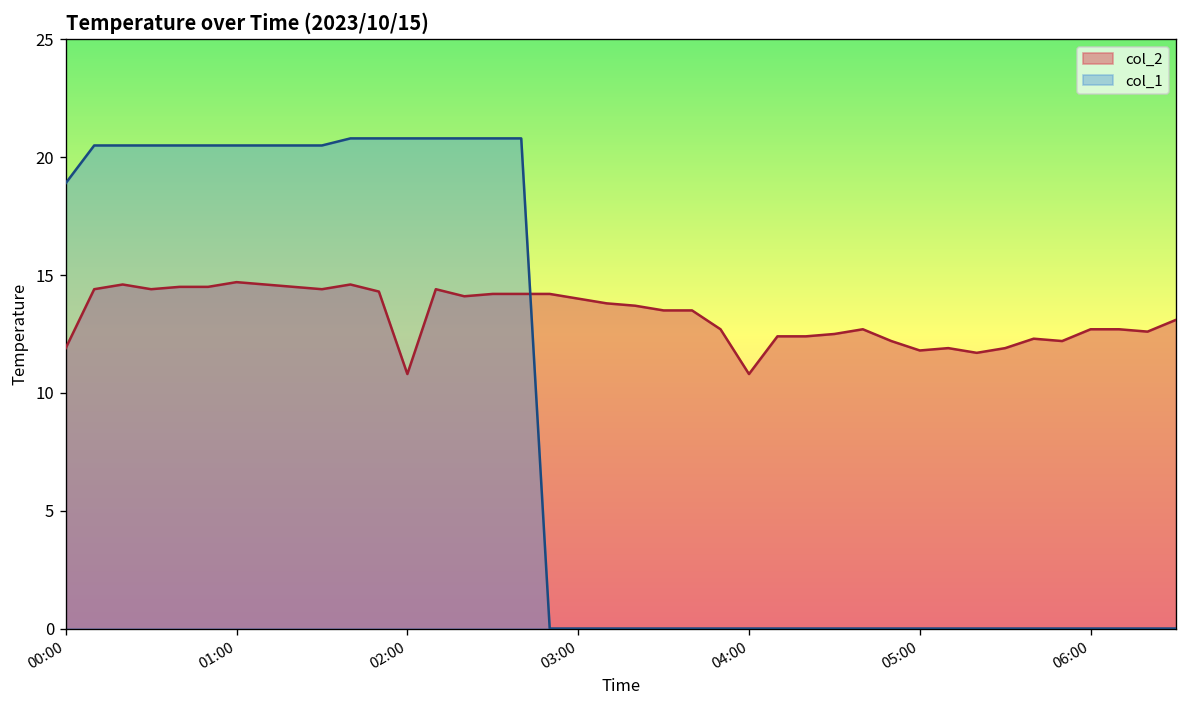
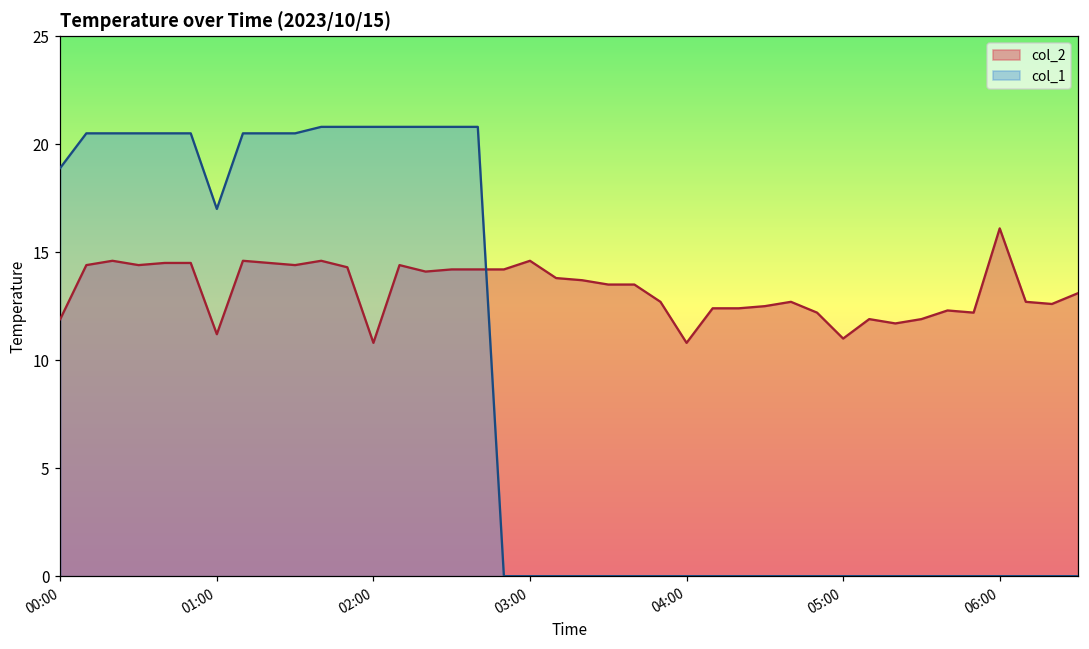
col_2, 01:00: 14.7 -> 11.2
col_1, 01:00: 20.5 -> 17.0
col_2, 03:00: 14.0 -> 14.6
col_2, 05:00: 11.8 -> 11.0
col_2, 06:00: 12.7 -> 16.1
